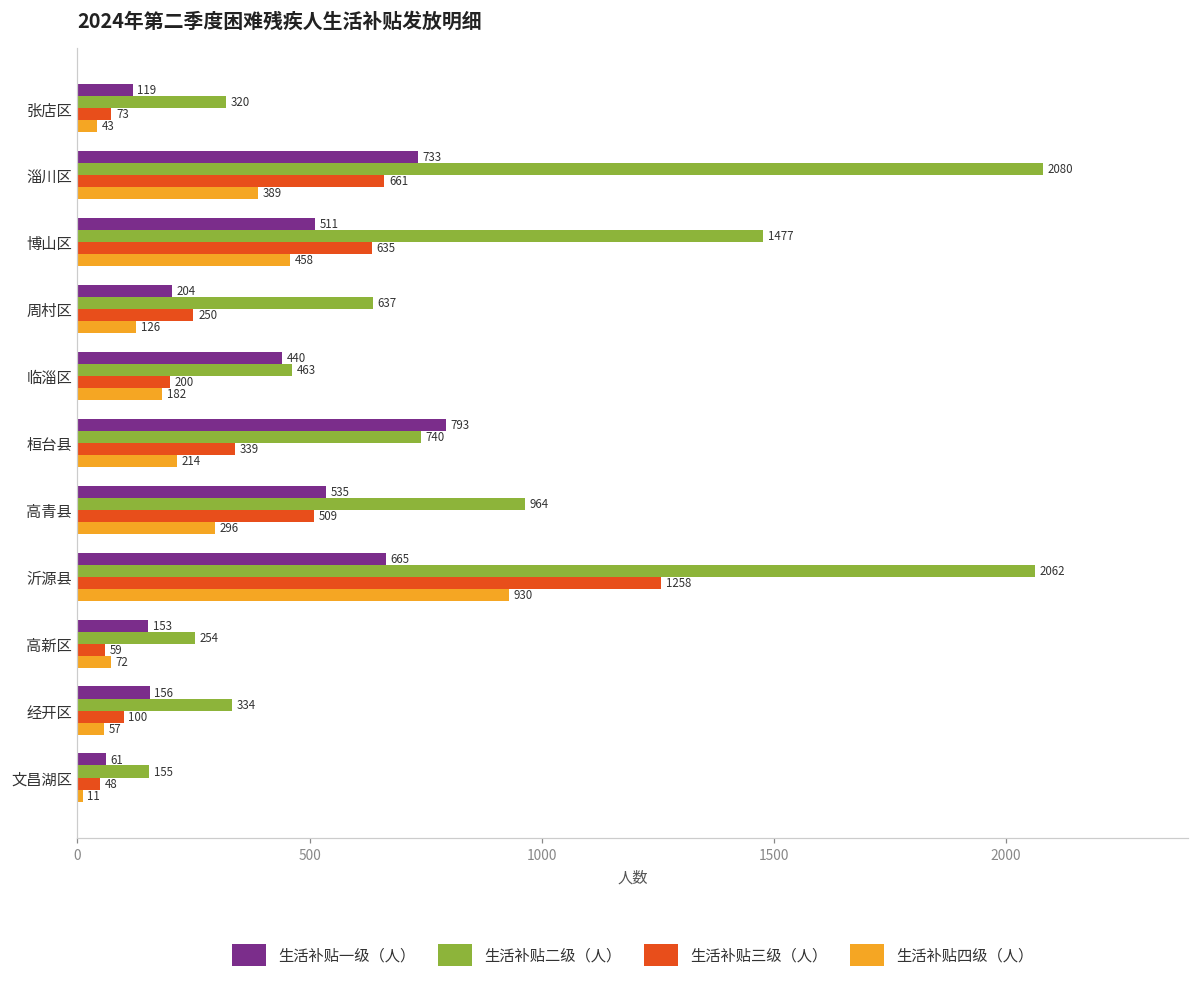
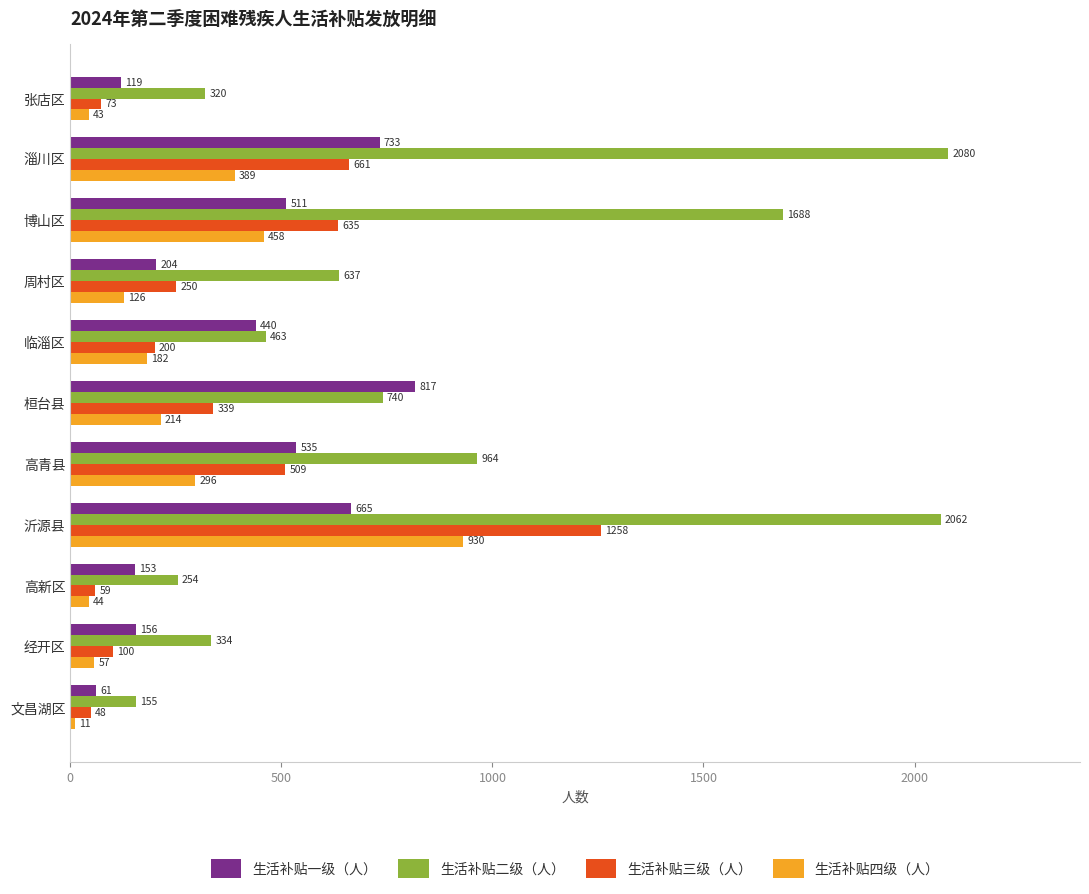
生活补贴二级（人）, 博山区: 1477 -> 1688
生活补贴一级（人）, 桓台县: 793 -> 817
生活补贴四级（人）, 高新区: 72 -> 44
